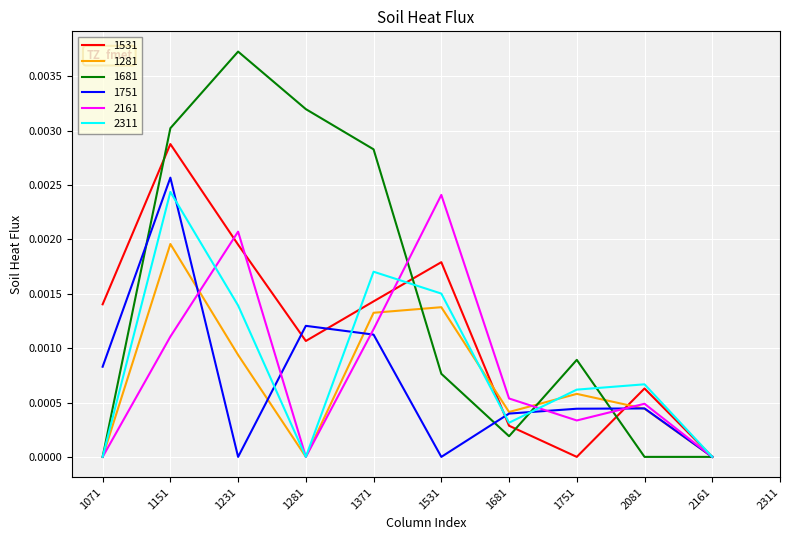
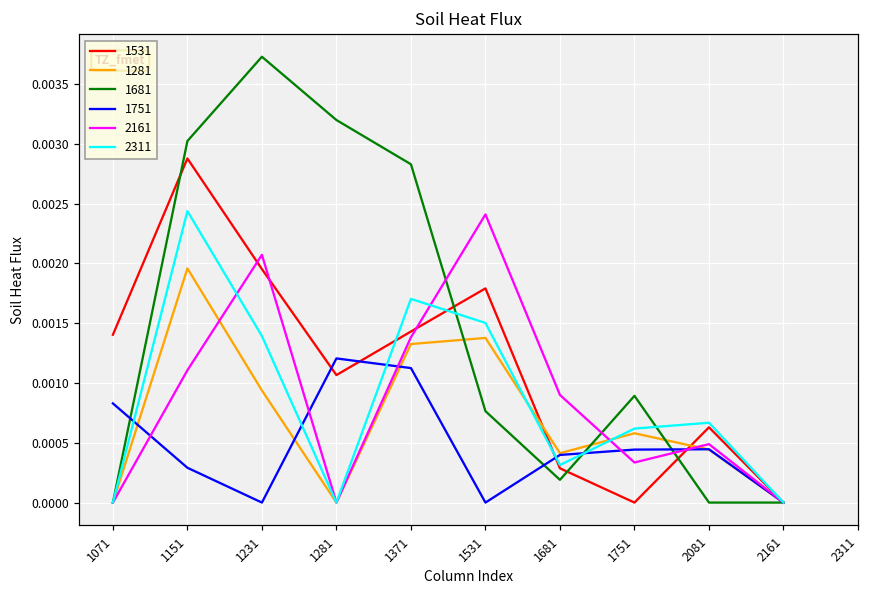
1751, 1151: 0.00257 -> 0.00029
2161, 1371: 0.00117 -> 0.00138
2161, 1681: 0.00054 -> 0.00090
